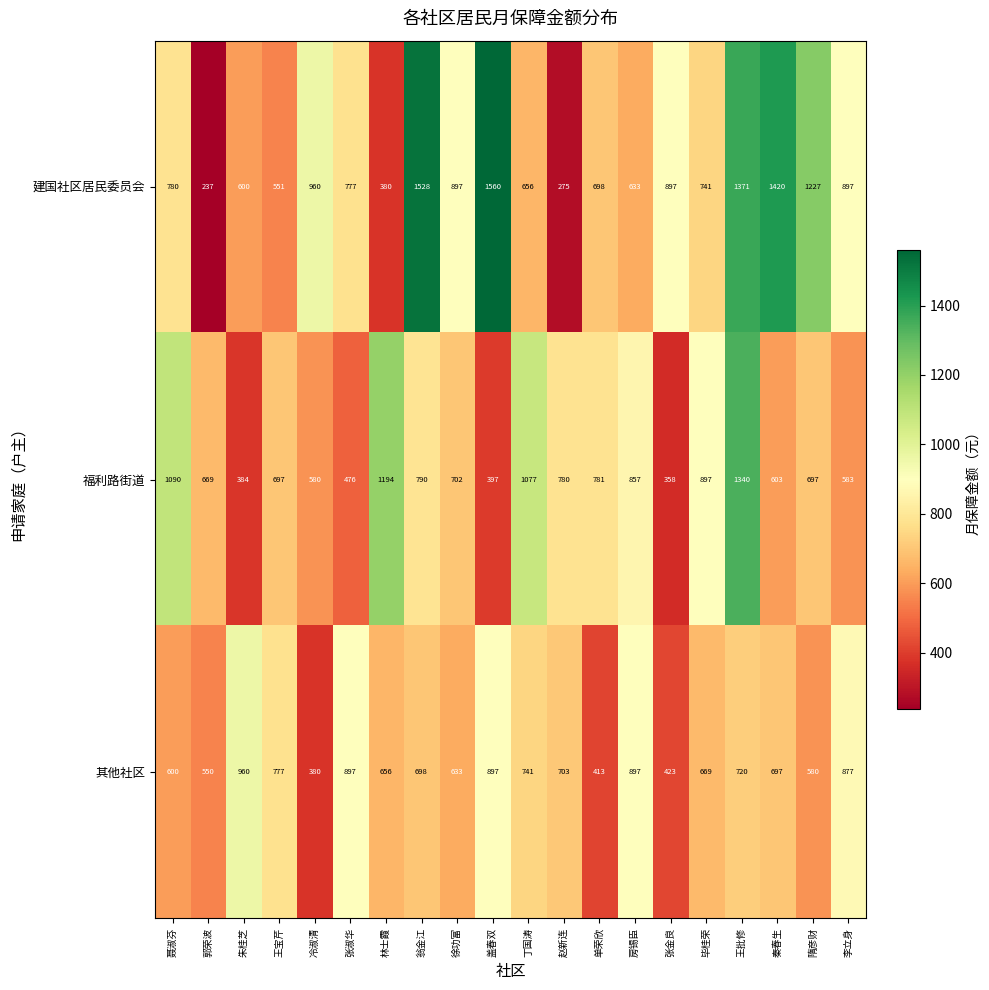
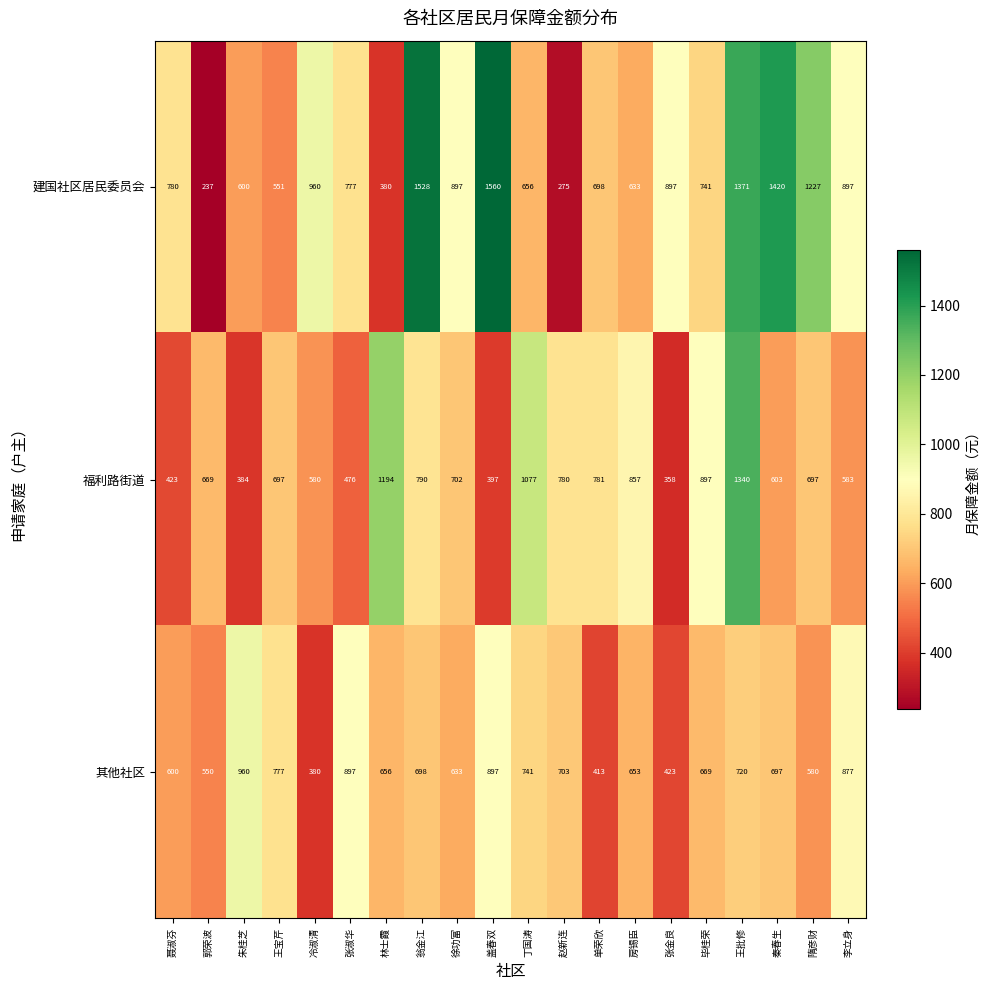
福利路街道, 聂淑芬: 1090 -> 423
其他社区, 房锡臣: 897 -> 653
